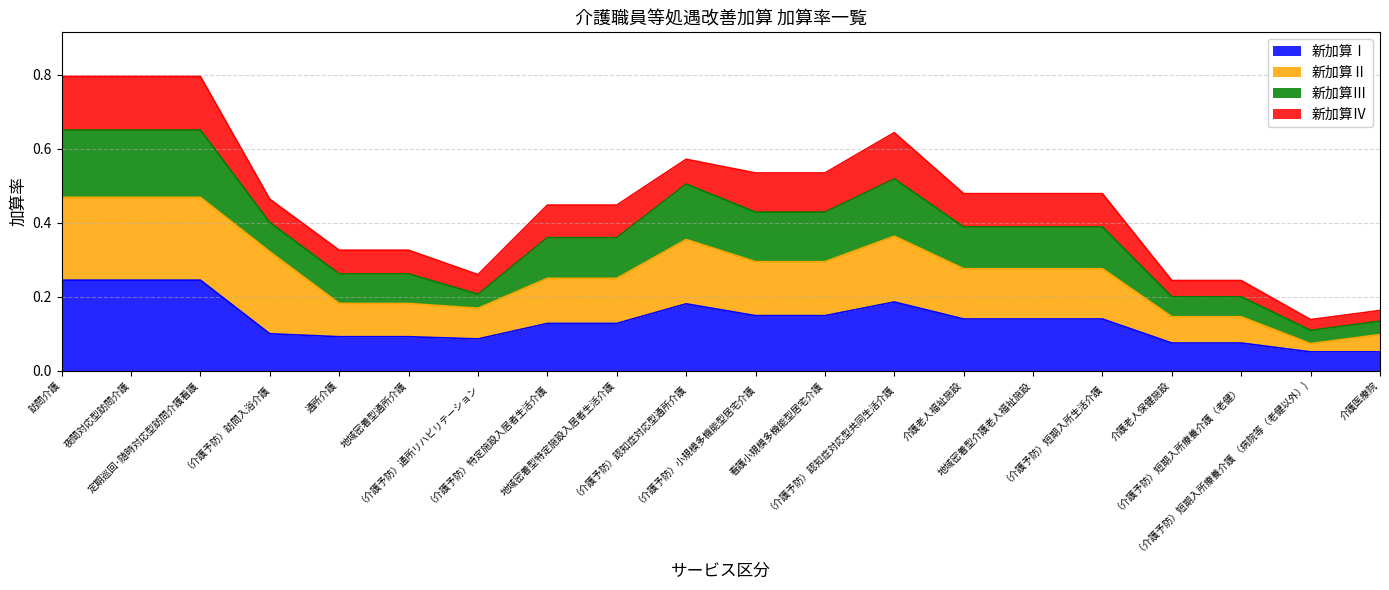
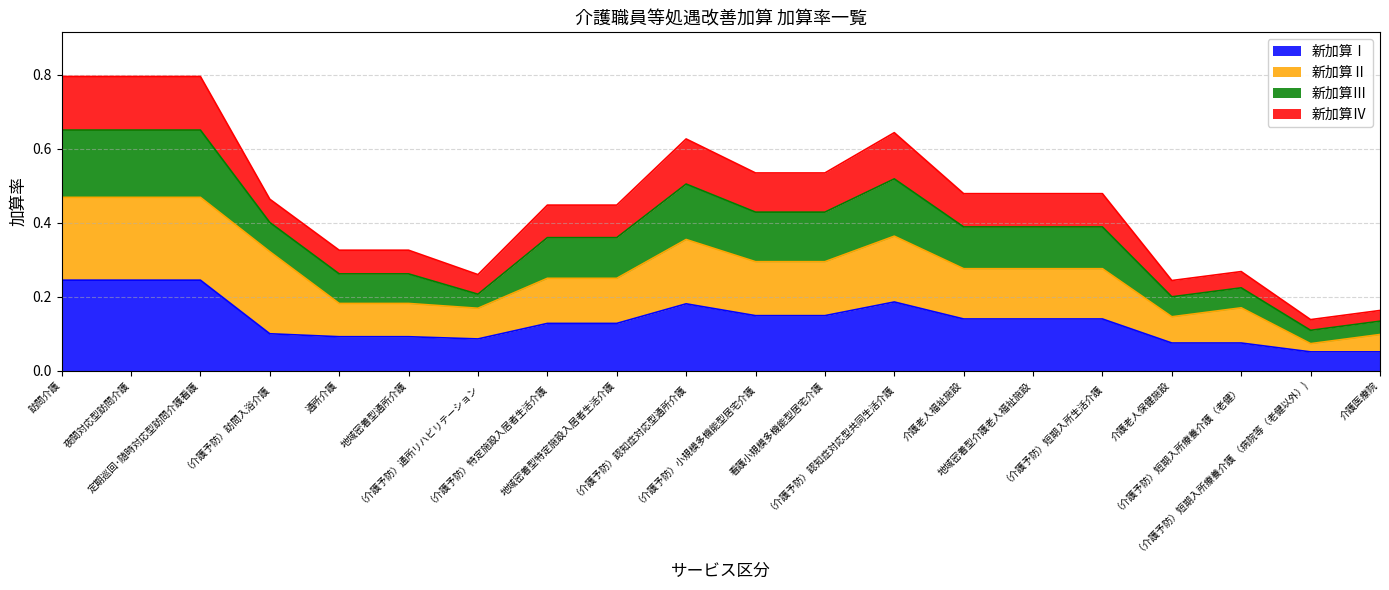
新加算Ⅳ, （介護予防）認知症対応型通所介護: 0.07 -> 0.12
新加算Ⅱ, （介護予防）短期入所療養介護（老健）: 0.07 -> 0.10
